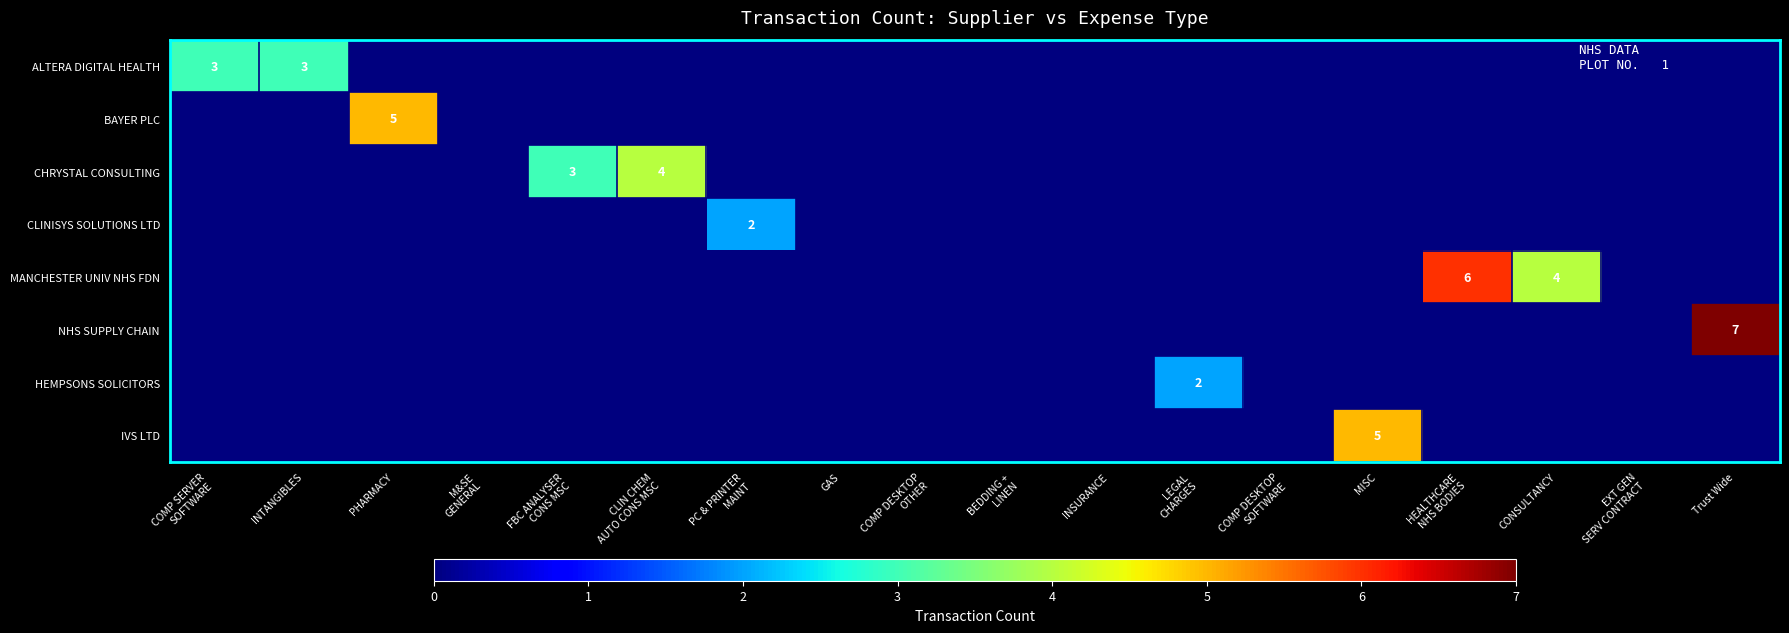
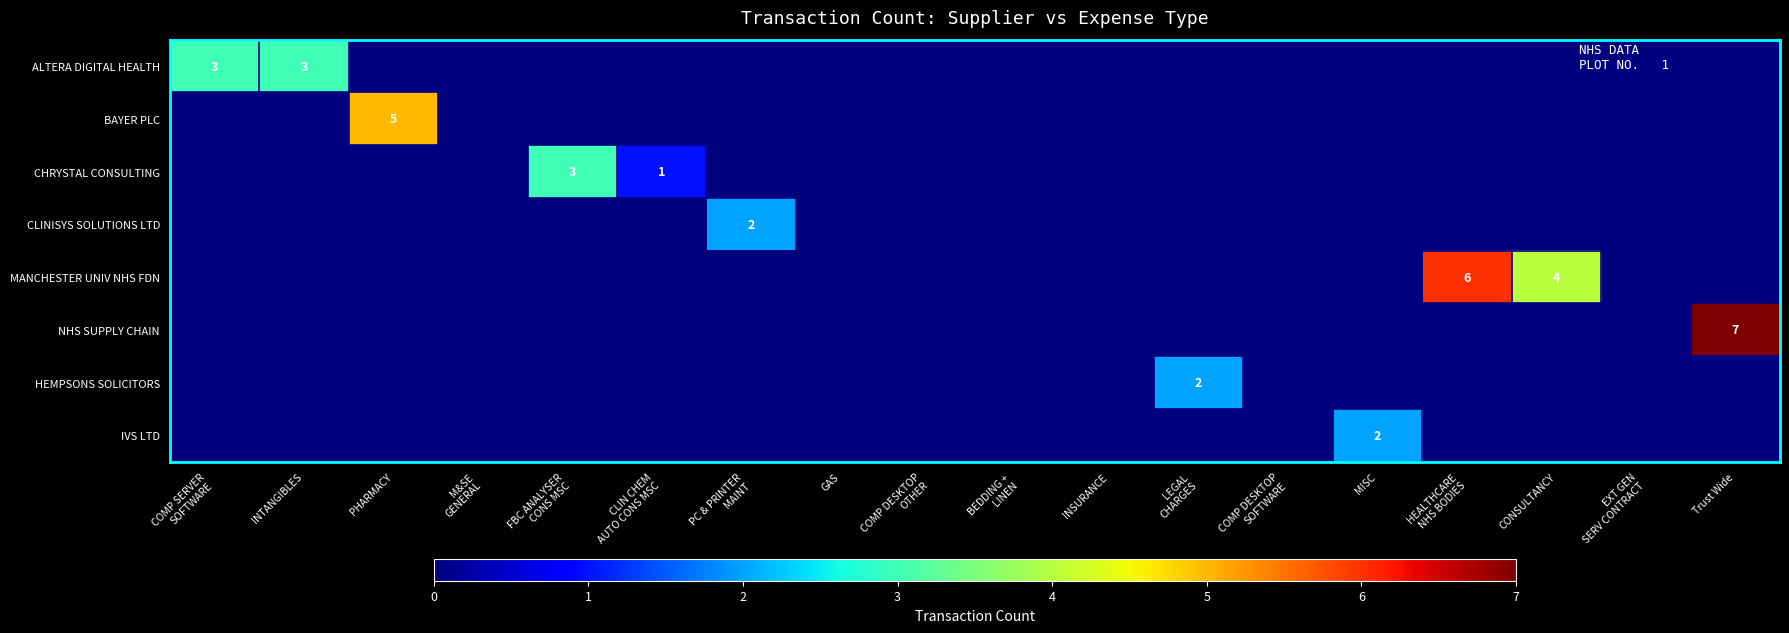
CHRYSTAL CONSULTING, CLIN CHEM AUTO CONS MSC: 4 -> 1
IVS LTD, MISC: 5 -> 2
